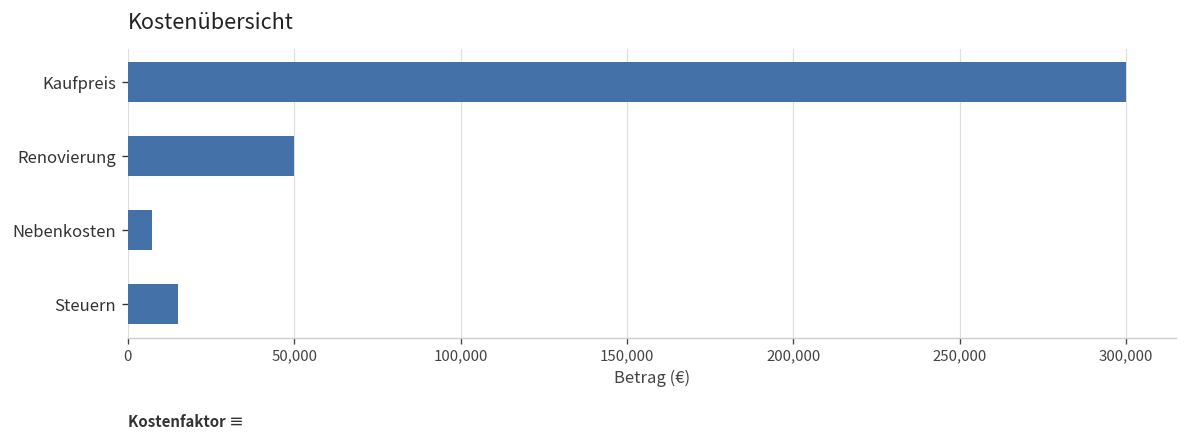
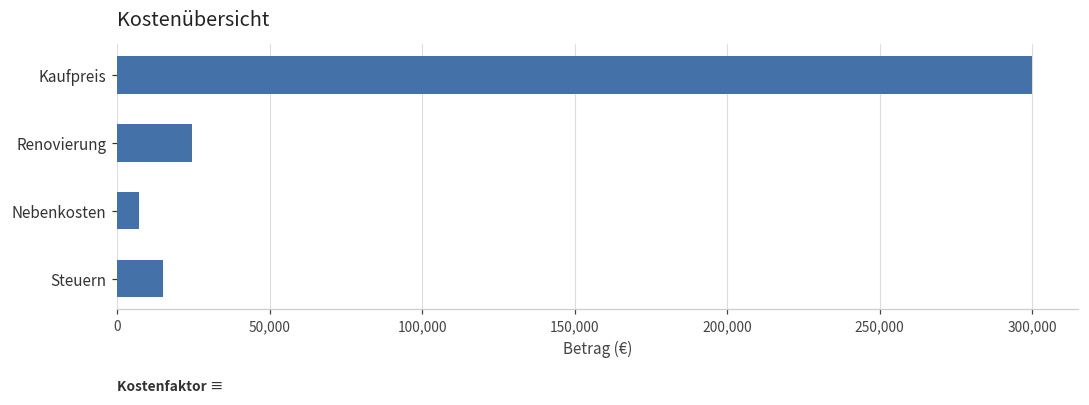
Renovierung: 50,000 -> 24,000
